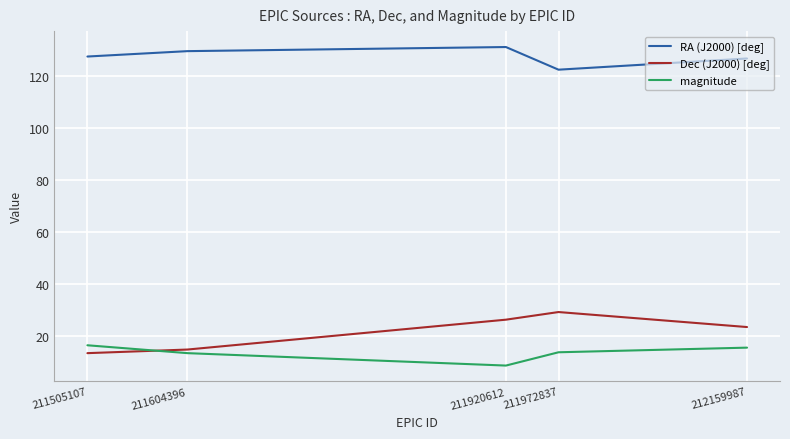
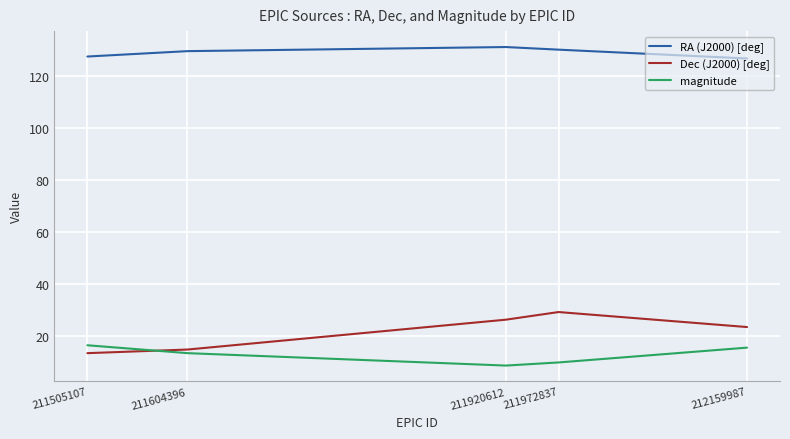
RA (J2000) [deg], 211972837: 122 -> 130
magnitude, 211972837: 14 -> 10
